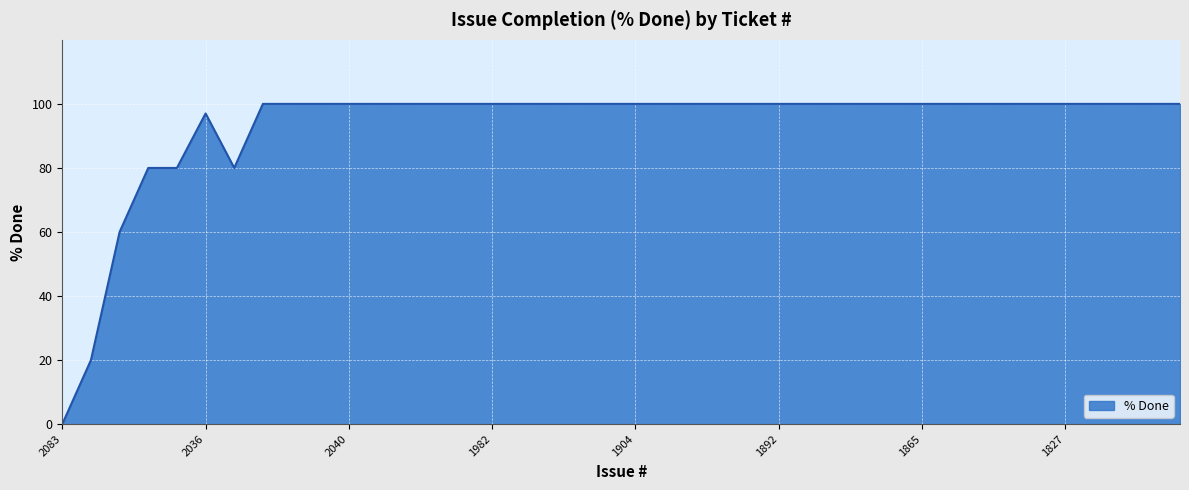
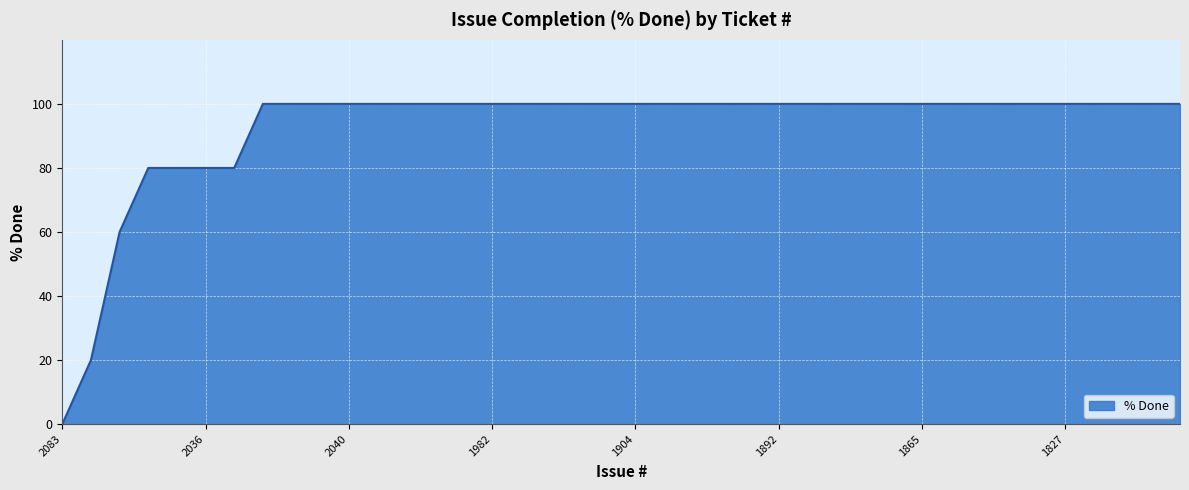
2036: 97 -> 80
